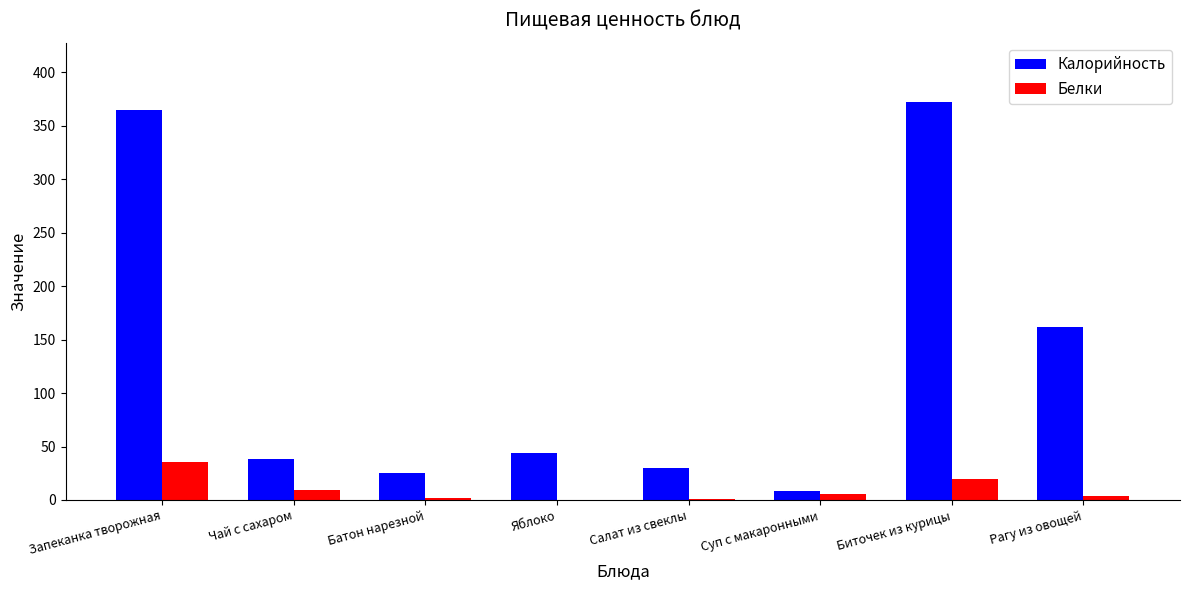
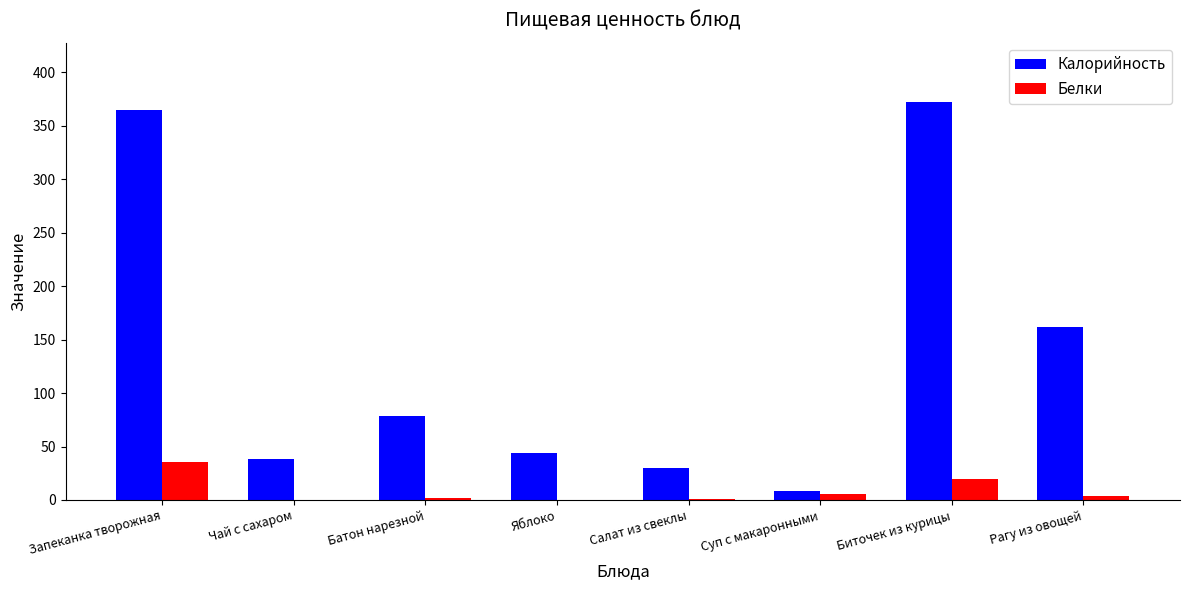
Белки, Чай с сахаром: 9 -> 0
Калорийность, Батон нарезной: 25 -> 79
